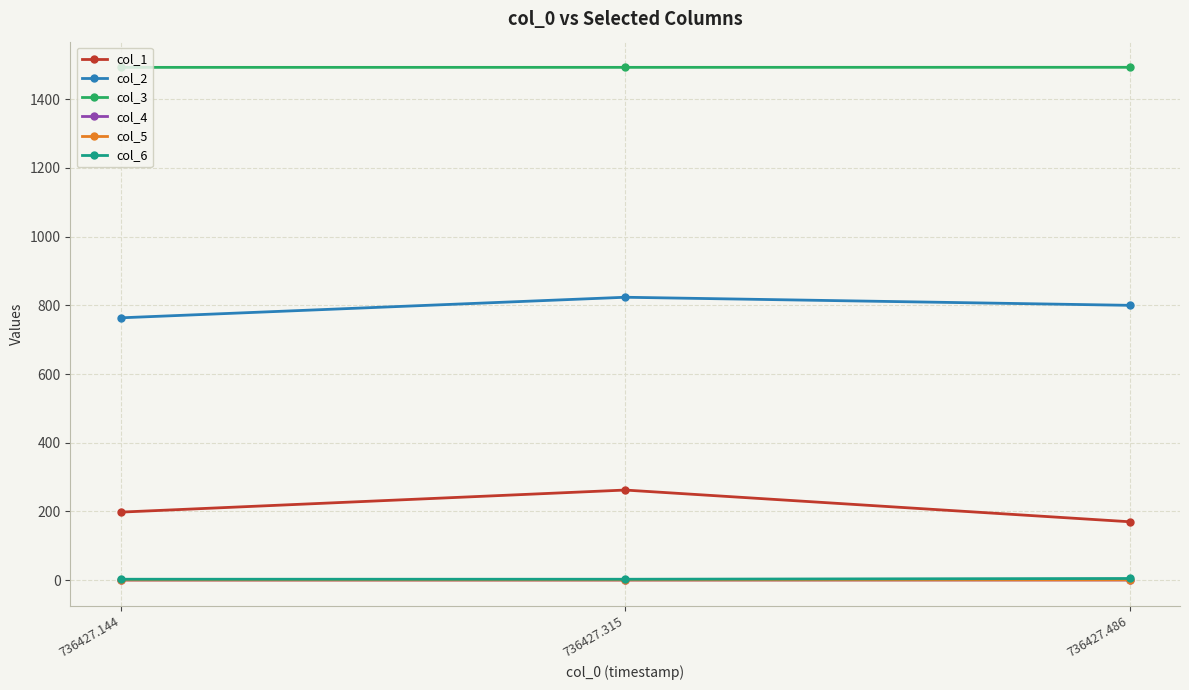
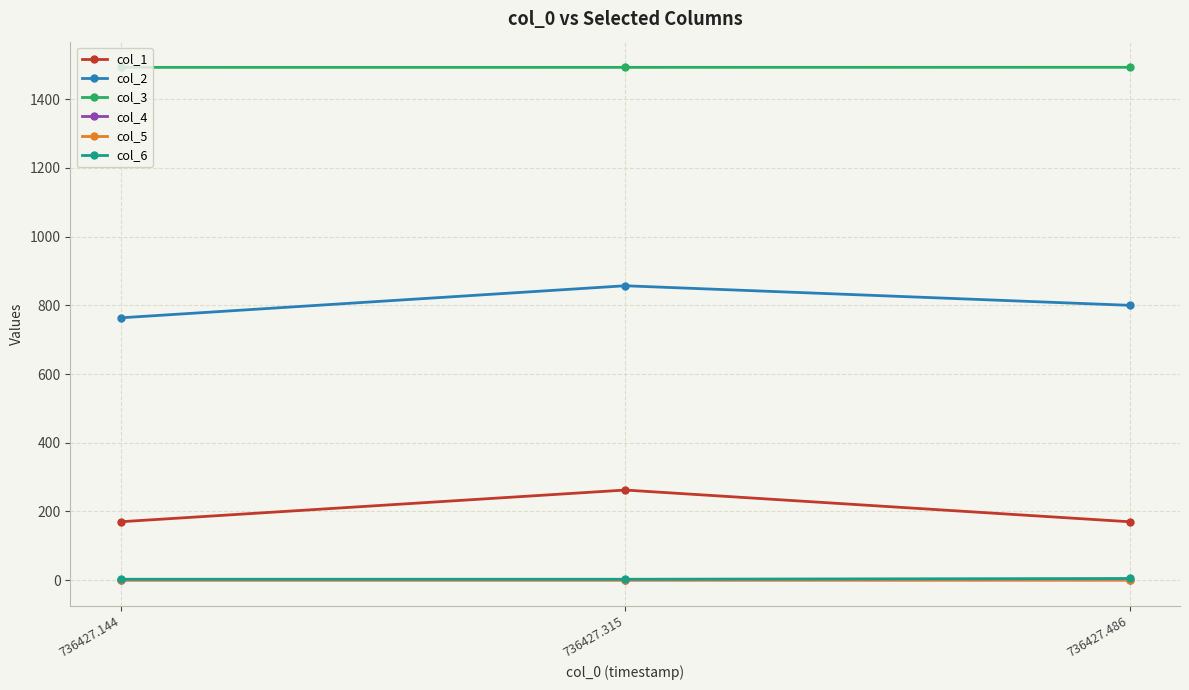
col_1, 736427.144: 200 -> 170
col_2, 736427.315: 820 -> 860
